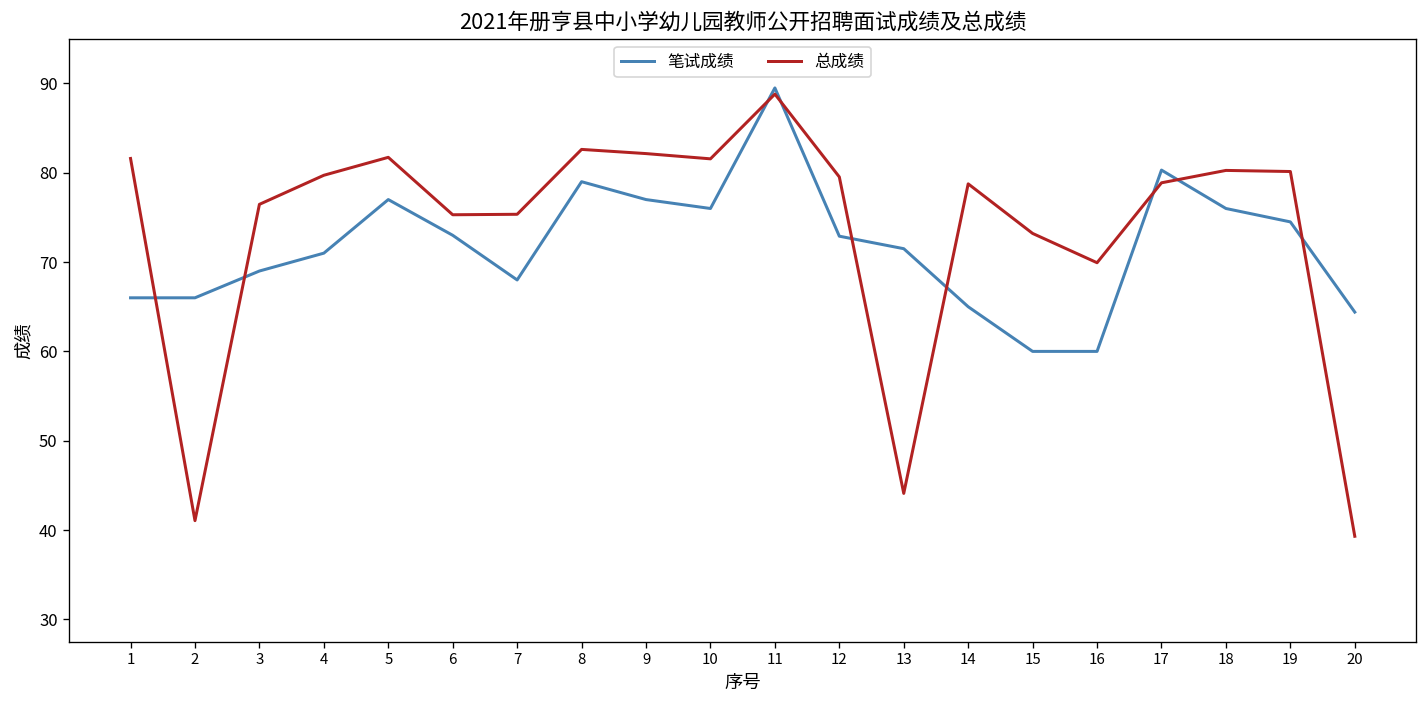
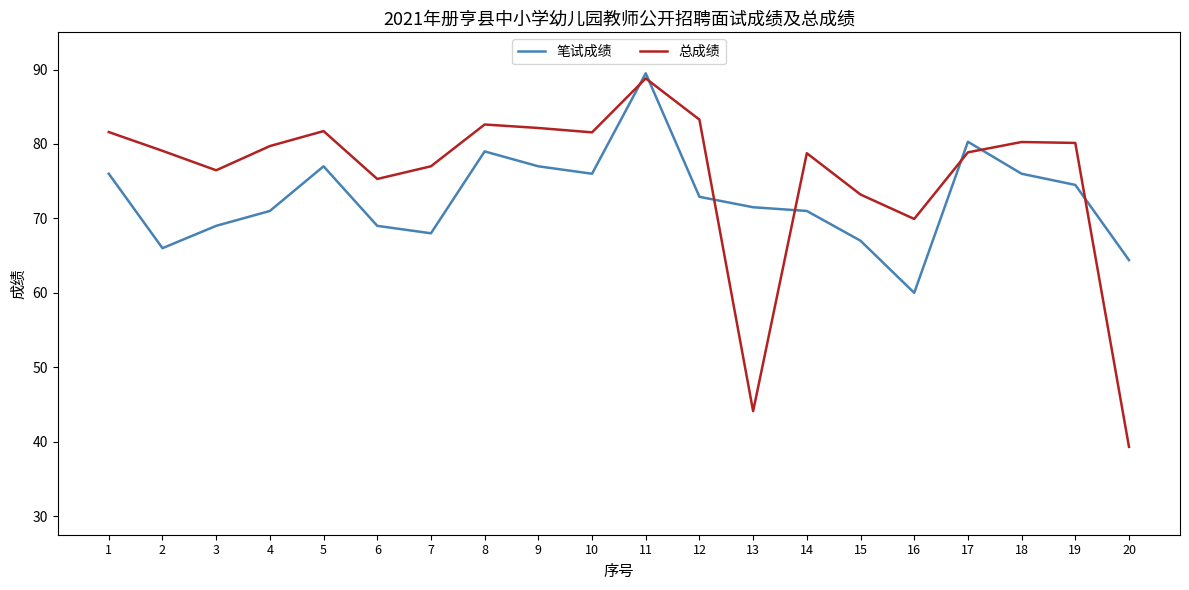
笔试成绩, 1: 66 -> 76
总成绩, 2: 41 -> 79
笔试成绩, 6: 73 -> 69
总成绩, 7: 75 -> 77
总成绩, 12: 80 -> 83
笔试成绩, 14: 65 -> 71
笔试成绩, 15: 60 -> 67
